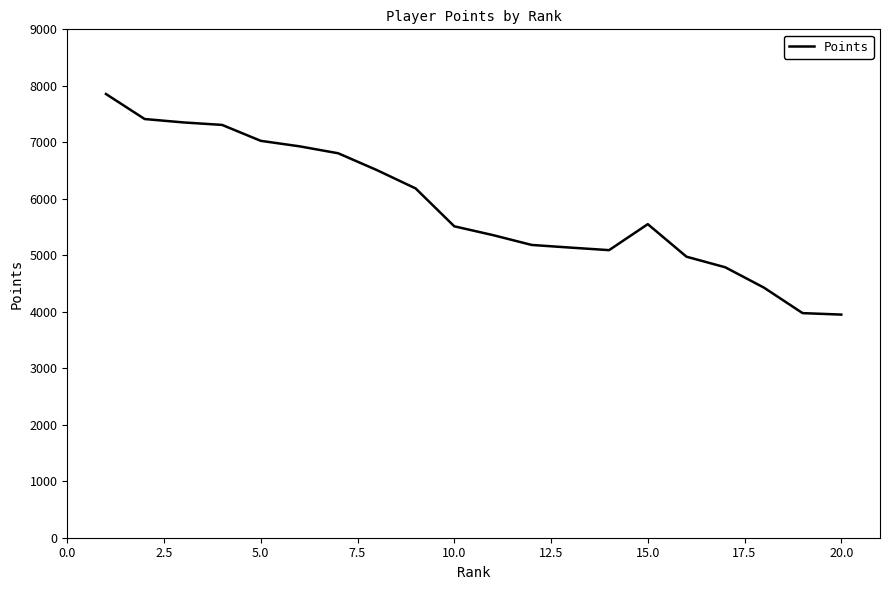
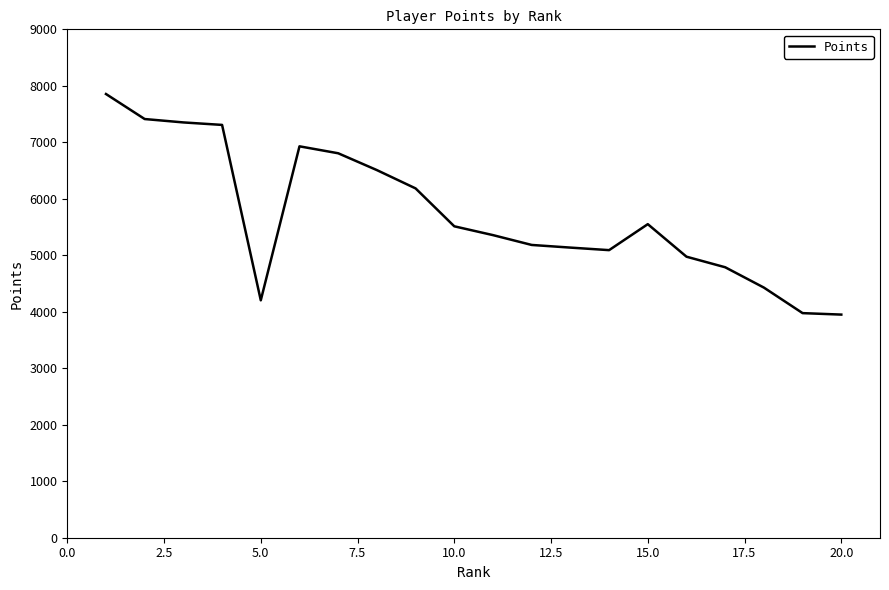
5.0: 7000 -> 4200
